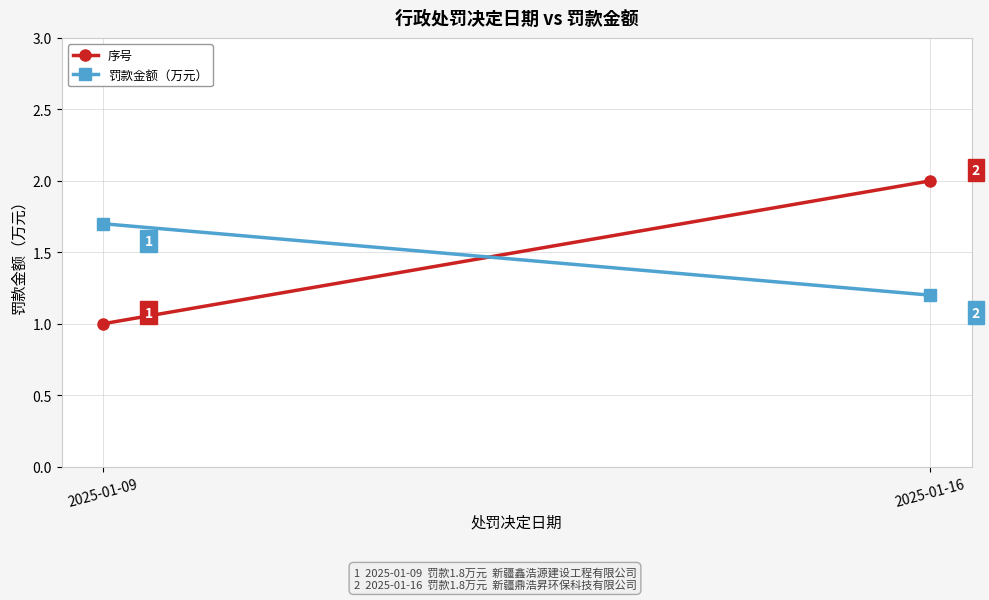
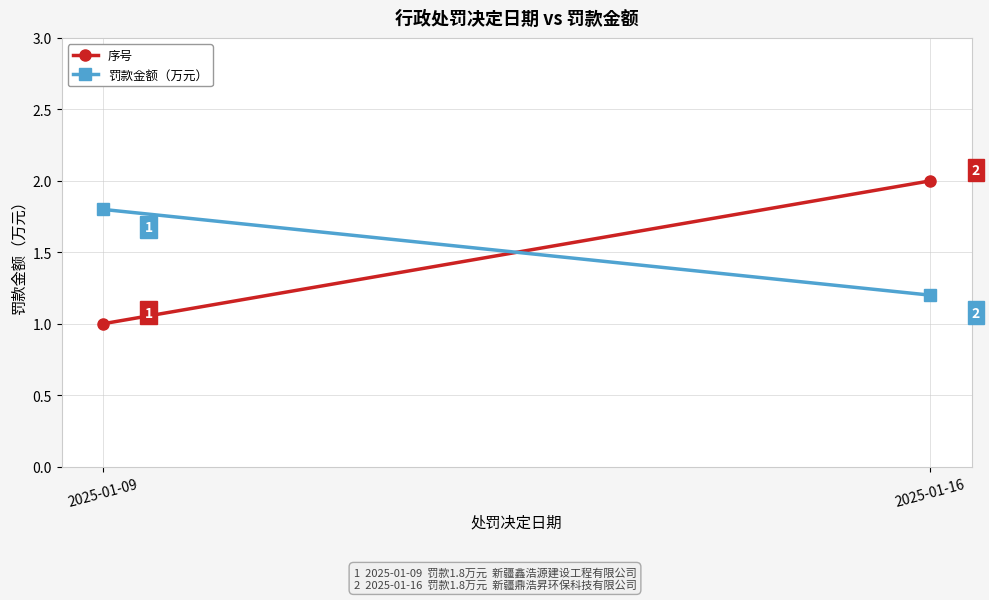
罚款金额（万元）, 2025-01-09: 1.7 -> 1.8
